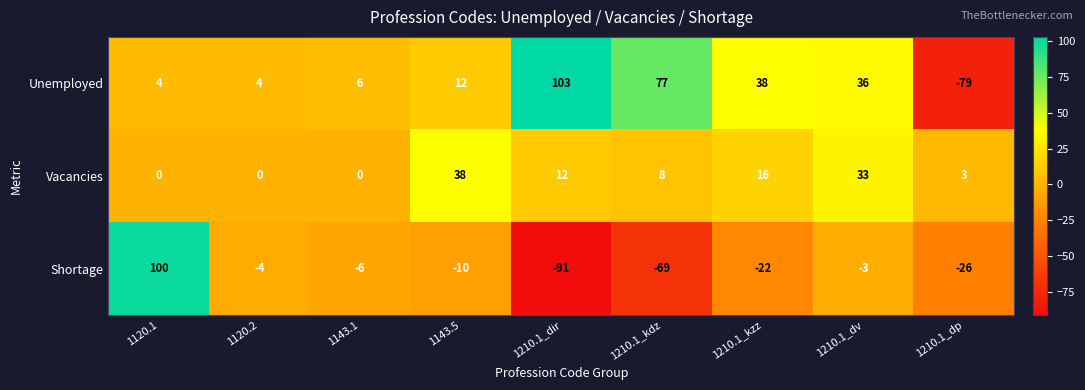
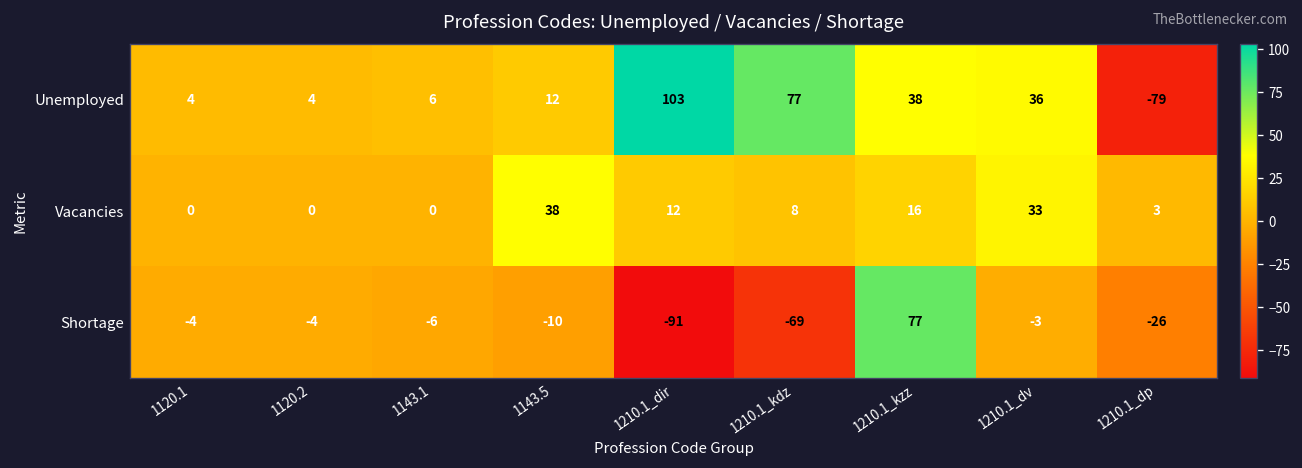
Shortage, 1120.1: 100 -> -4
Shortage, 1210.1_kzz: -22 -> 77
